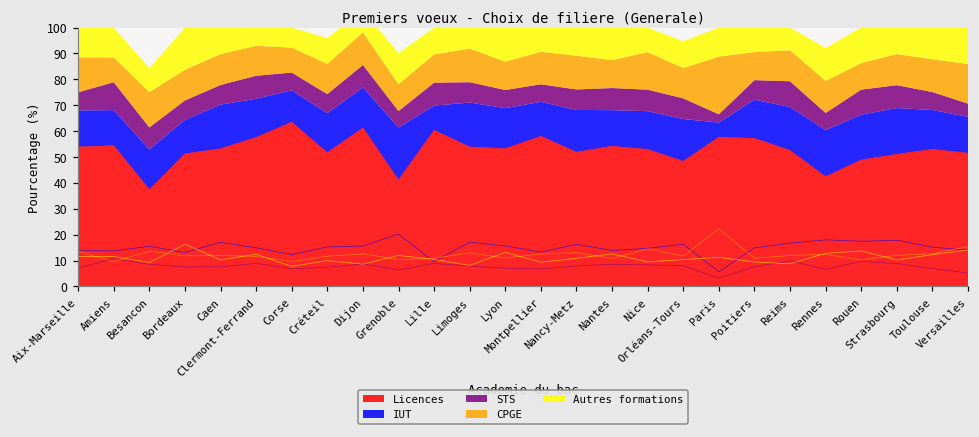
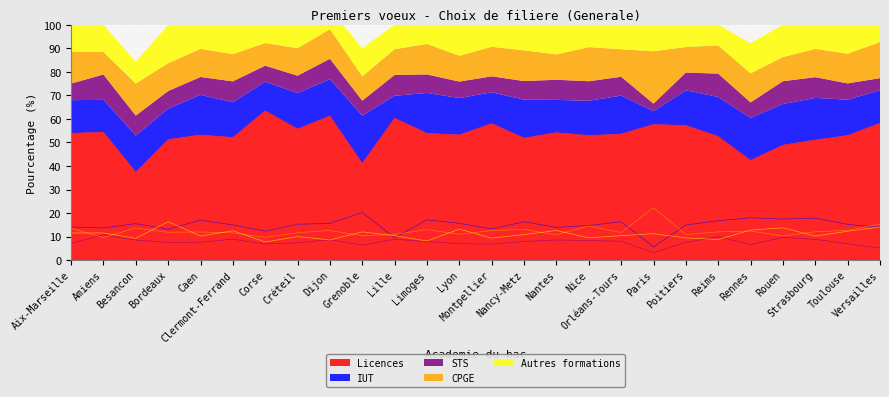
Licences, Clermont-Ferrand: 58 -> 52
Licences, Créteil: 52 -> 56
Licences, Orléans-Tours: 48 -> 54
Licences, Versailles: 52 -> 58
